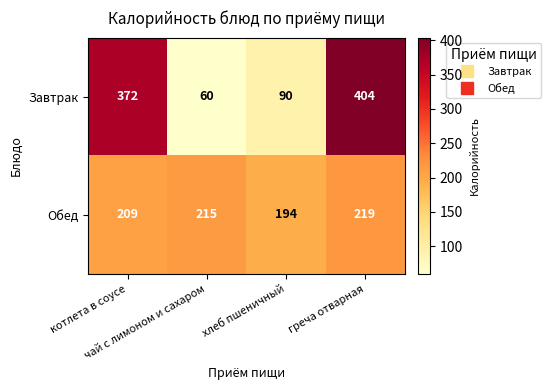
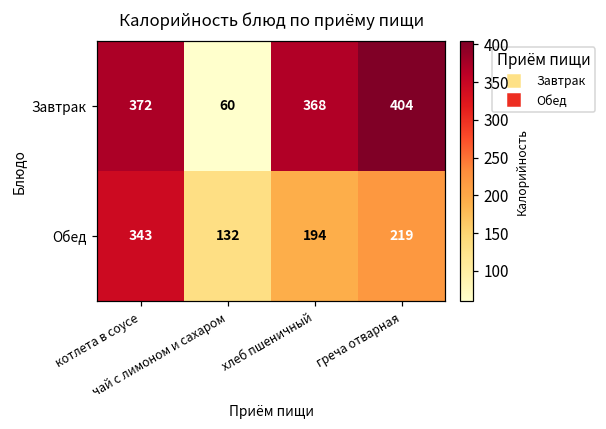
Завтрак, хлеб пшеничный: 90 -> 368
Обед, котлета в соусе: 209 -> 343
Обед, чай с лимоном и сахаром: 215 -> 132
